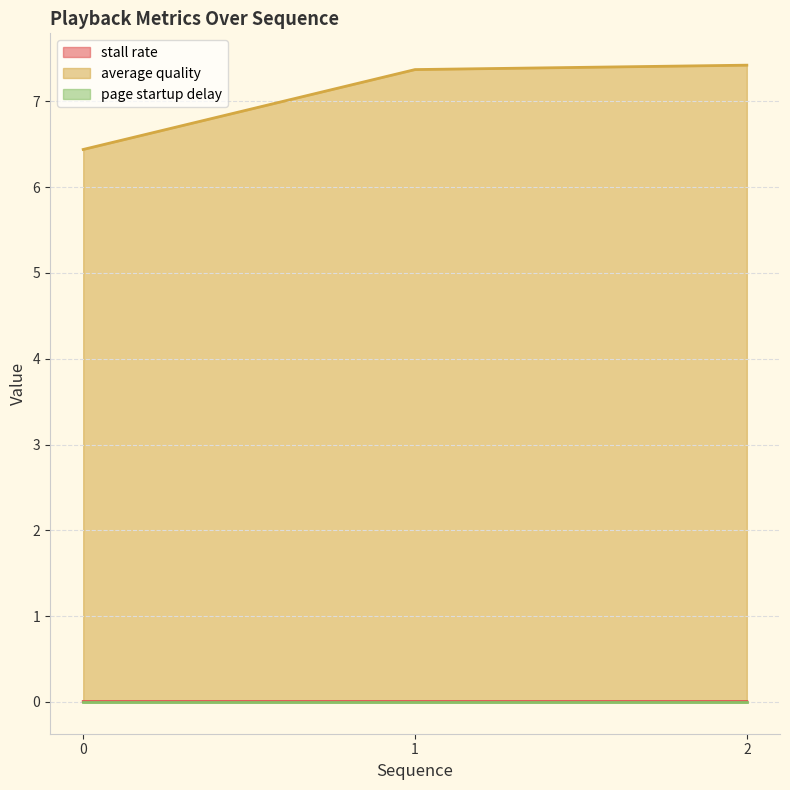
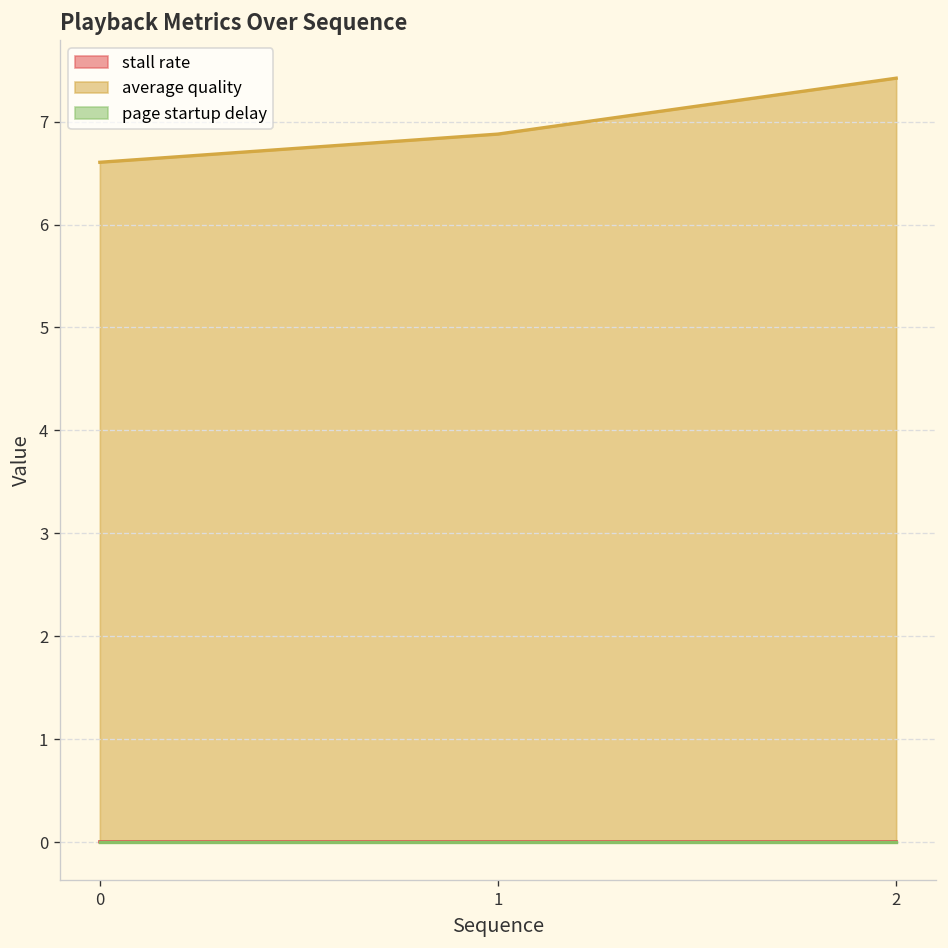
average quality, 0: 6.4 -> 6.6
average quality, 1: 7.4 -> 6.9
